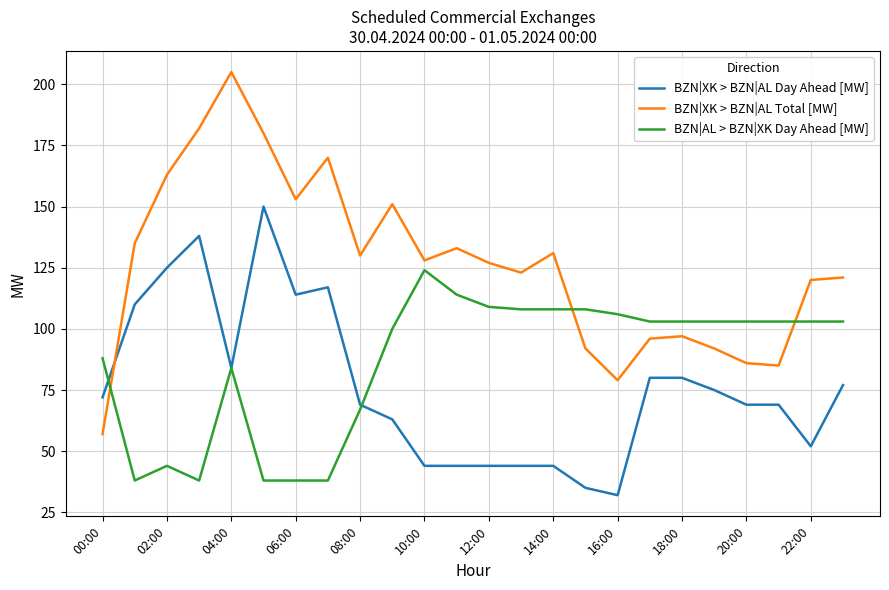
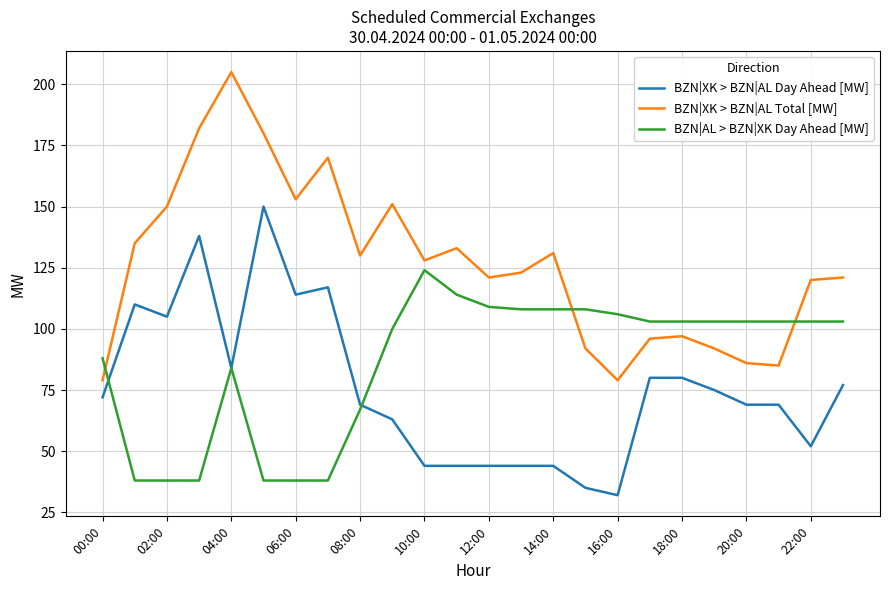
BZN|XK > BZN|AL Total [MW], 00:00: 57 -> 79
BZN|XK > BZN|AL Day Ahead [MW], 02:00: 125 -> 105
BZN|XK > BZN|AL Total [MW], 02:00: 163 -> 150
BZN|AL > BZN|XK Day Ahead [MW], 02:00: 44 -> 38
BZN|XK > BZN|AL Total [MW], 12:00: 127 -> 121
